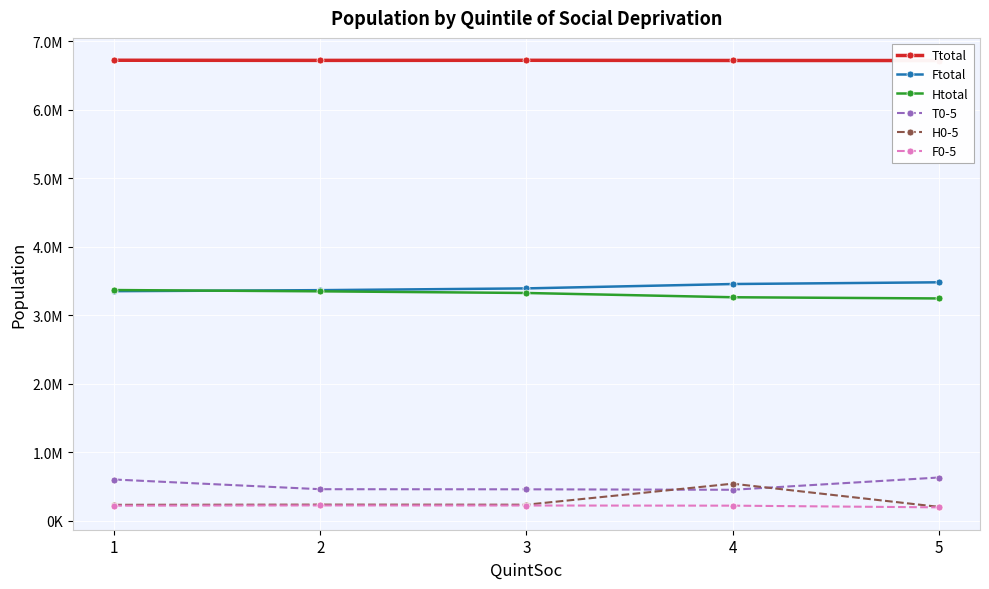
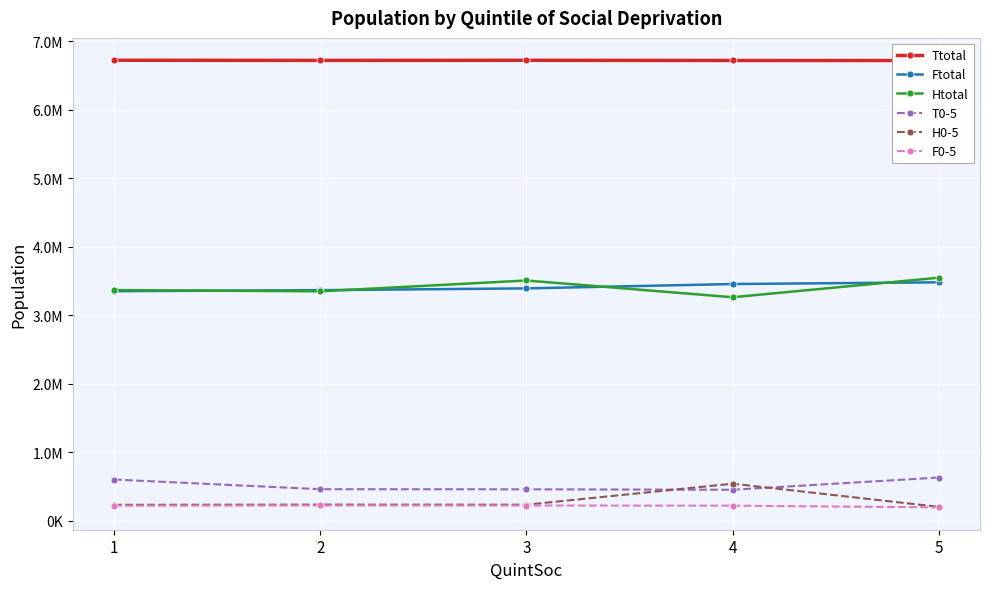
Htotal, 3: 3300000 -> 3500000
Htotal, 5: 3200000 -> 3500000
